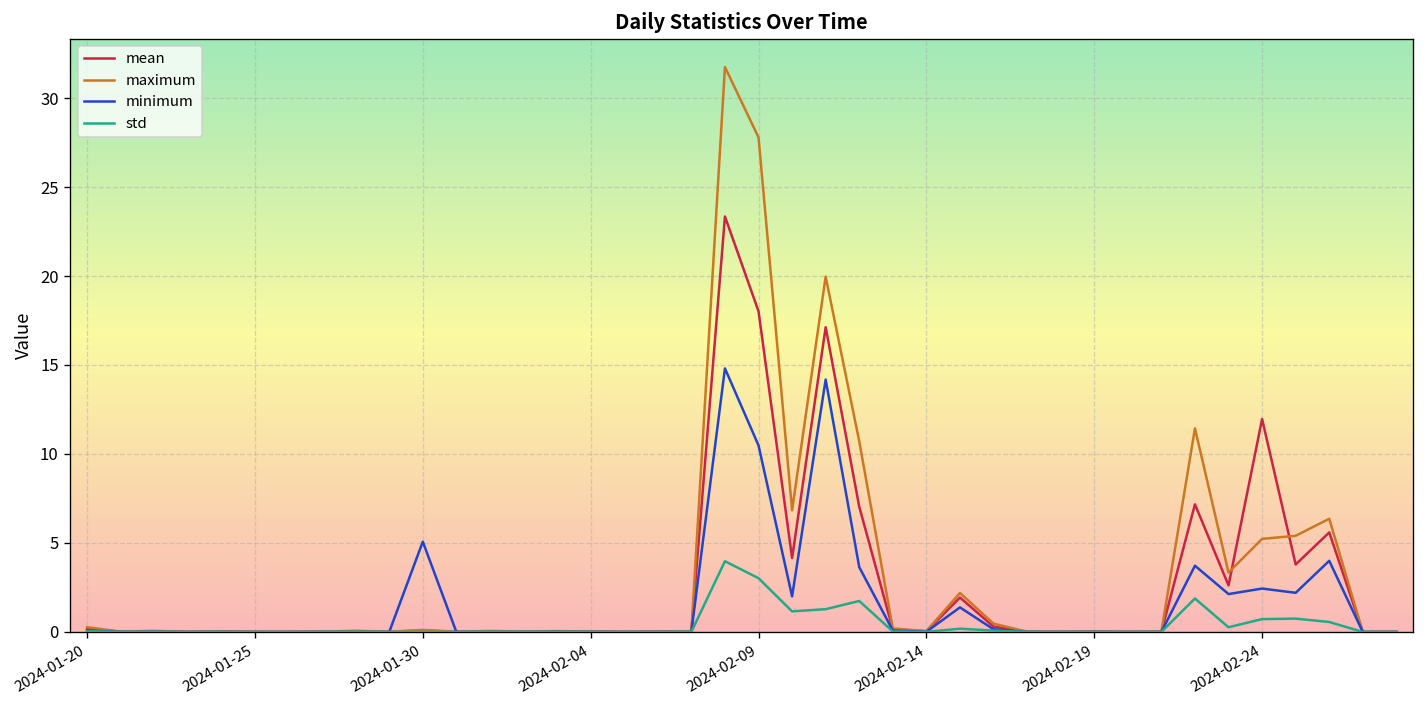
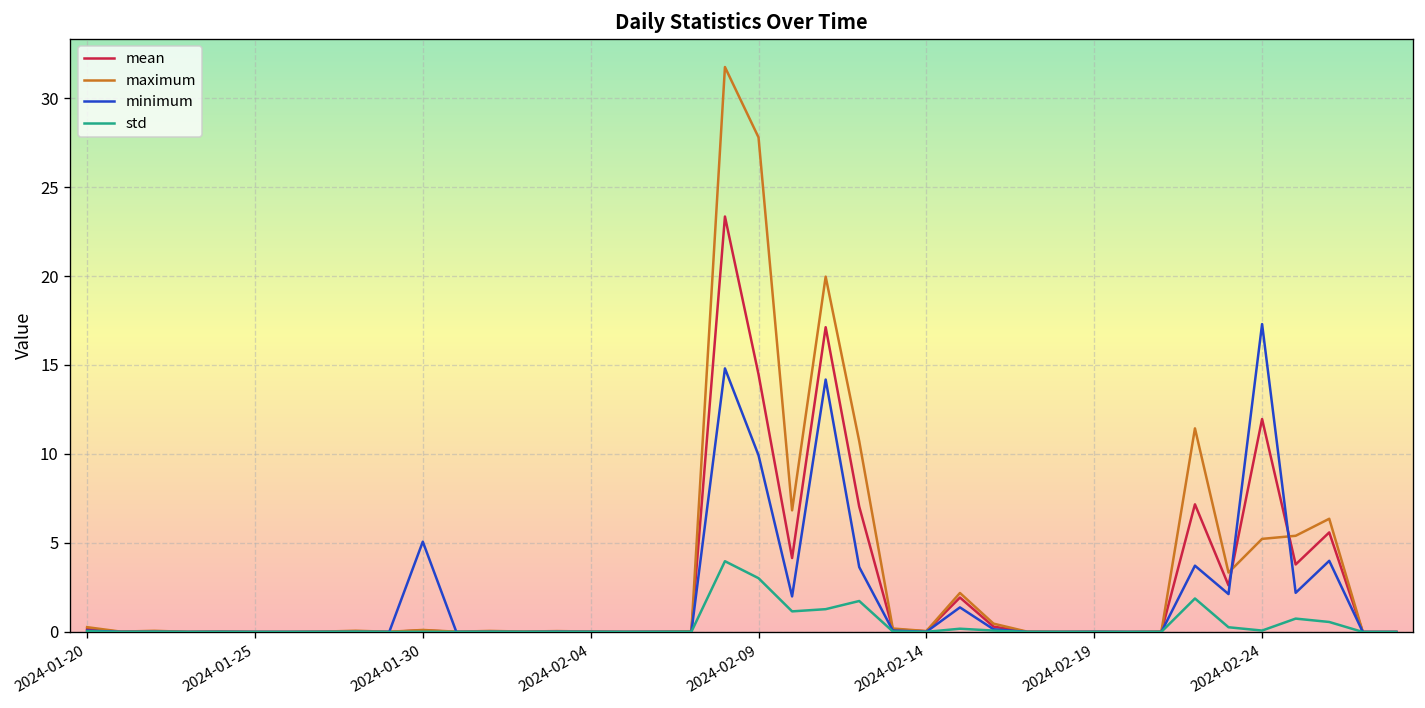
mean, 2024-02-09: 18.0 -> 14.5
minimum, 2024-02-09: 10.5 -> 9.9
minimum, 2024-02-24: 2.4 -> 17.3
std, 2024-02-24: 0.7 -> 0.1
